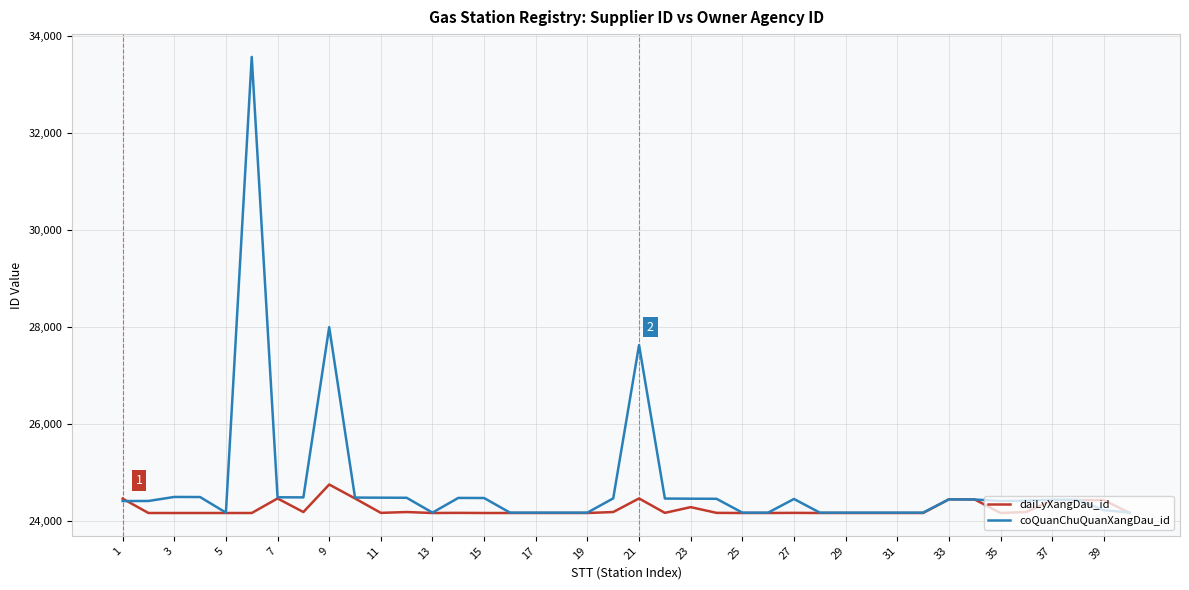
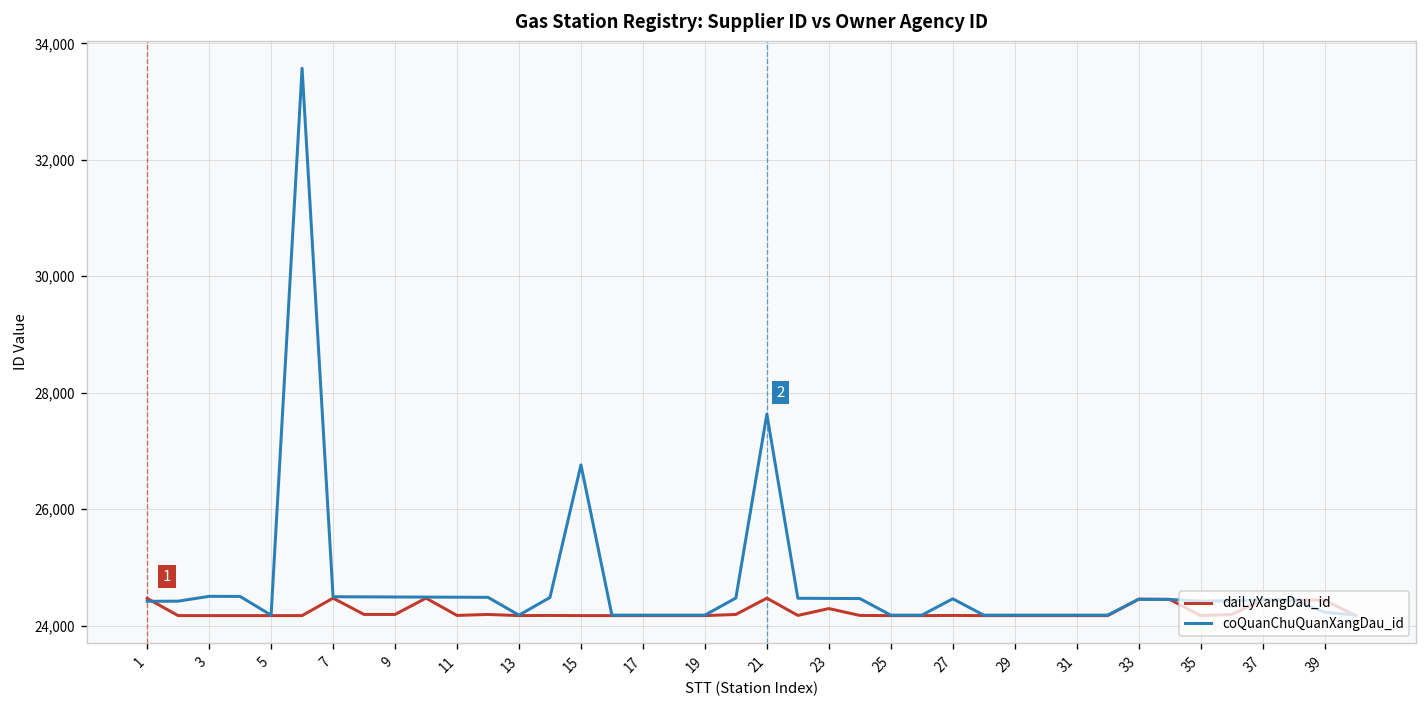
daiLyXangDau_id, 9: 24,800 -> 24,200
coQuanChuQuanXangDau_id, 9: 28,000 -> 24,500
coQuanChuQuanXangDau_id, 15: 24,500 -> 26,800
